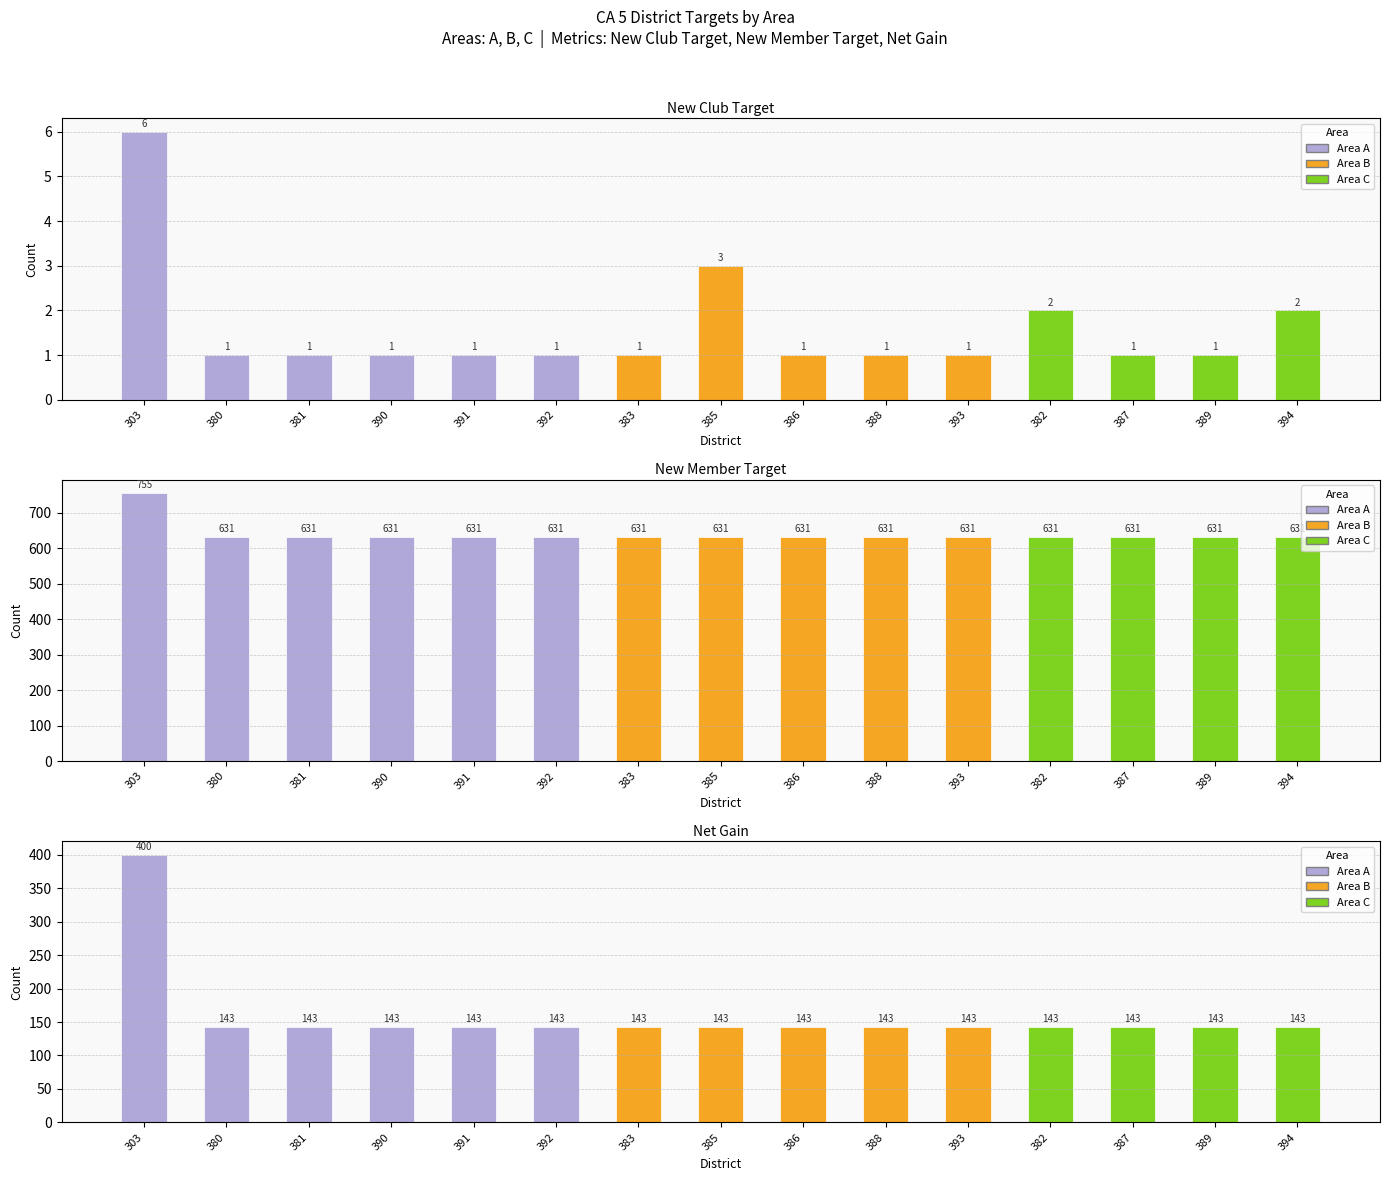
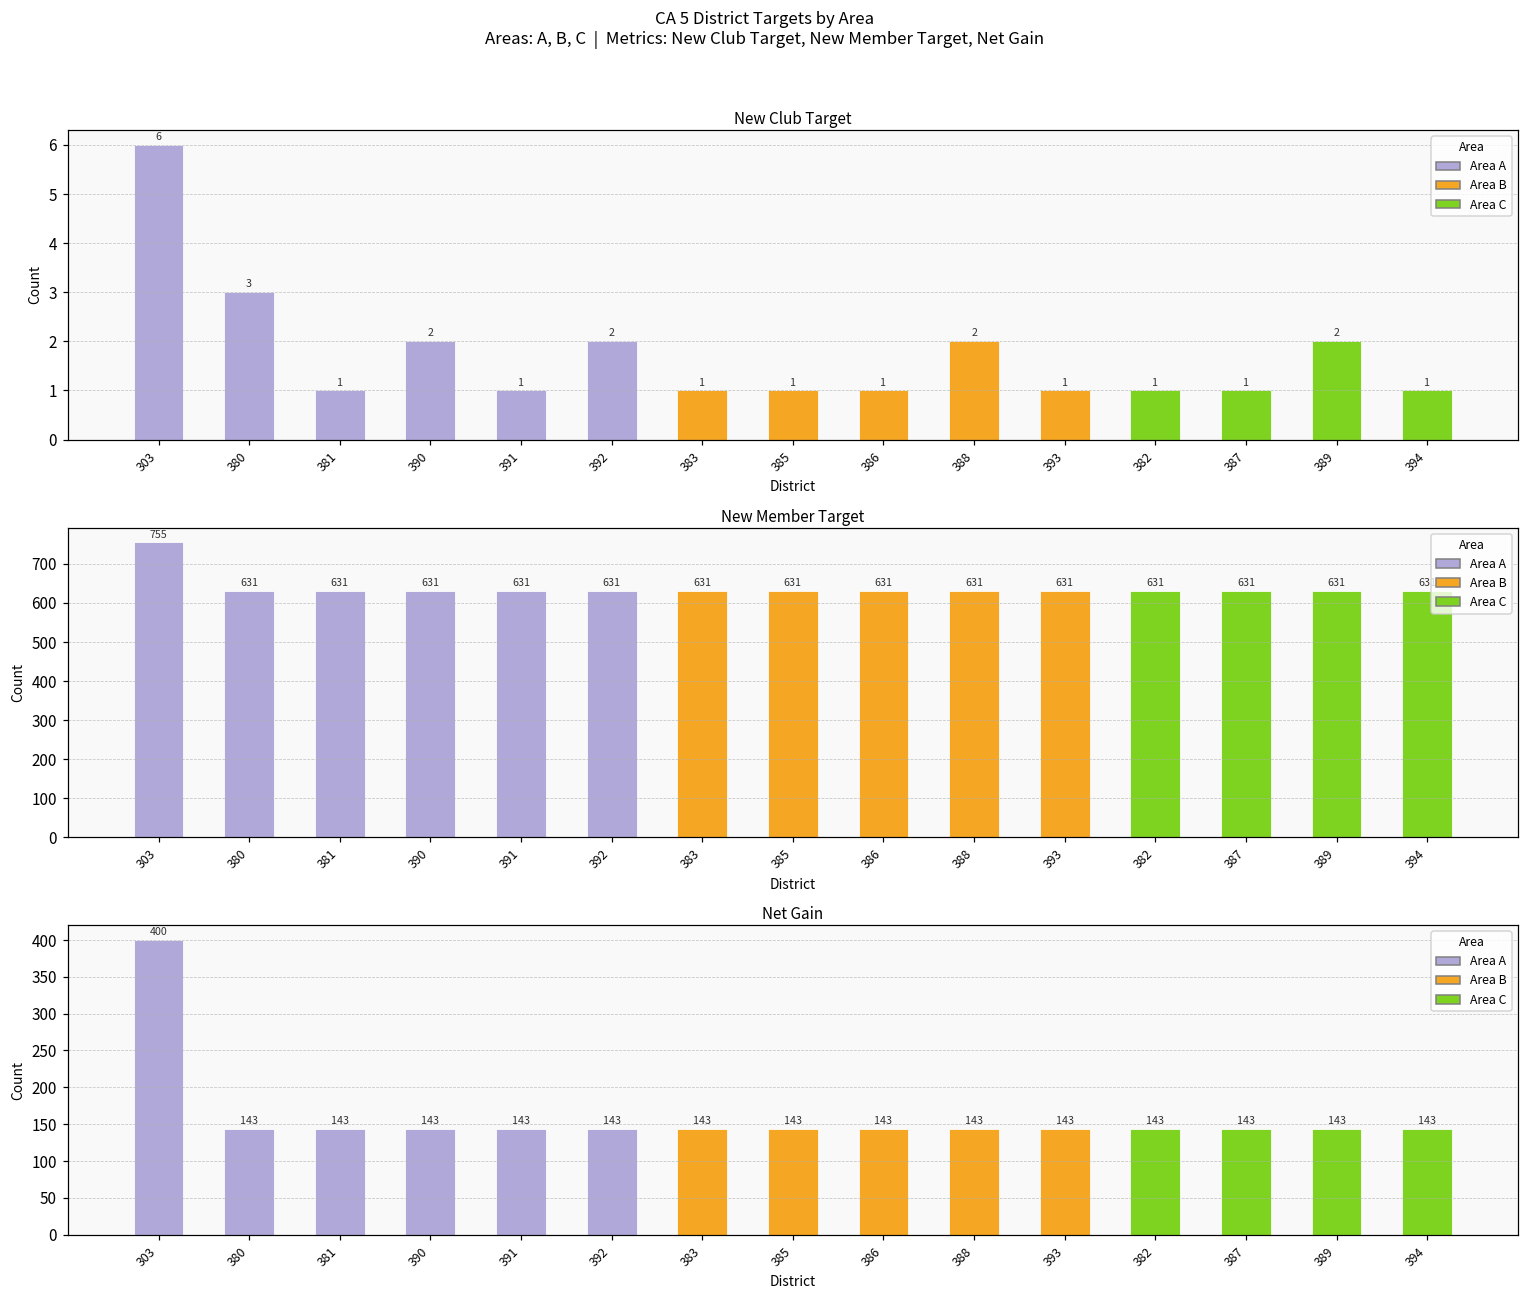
New Club Target, 380: 1 -> 3
New Club Target, 390: 1 -> 2
New Club Target, 392: 1 -> 2
New Club Target, 385: 3 -> 1
New Club Target, 388: 1 -> 2
New Club Target, 382: 2 -> 1
New Club Target, 389: 1 -> 2
New Club Target, 394: 2 -> 1
